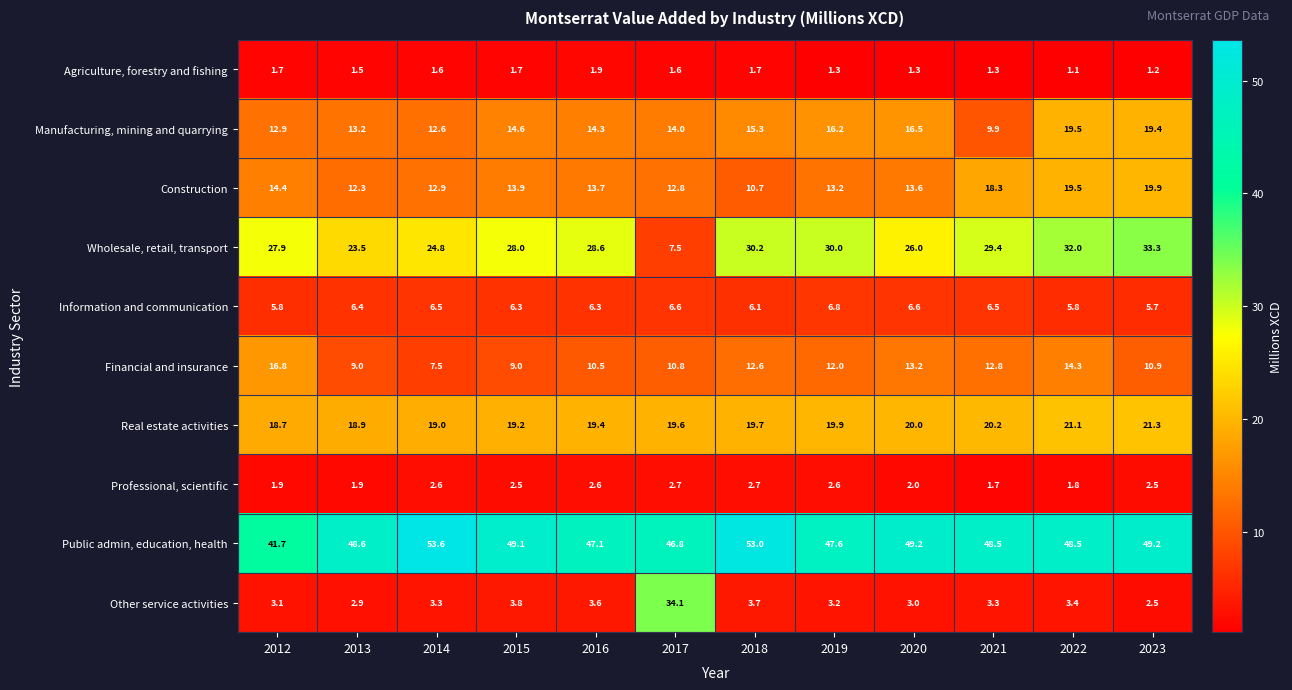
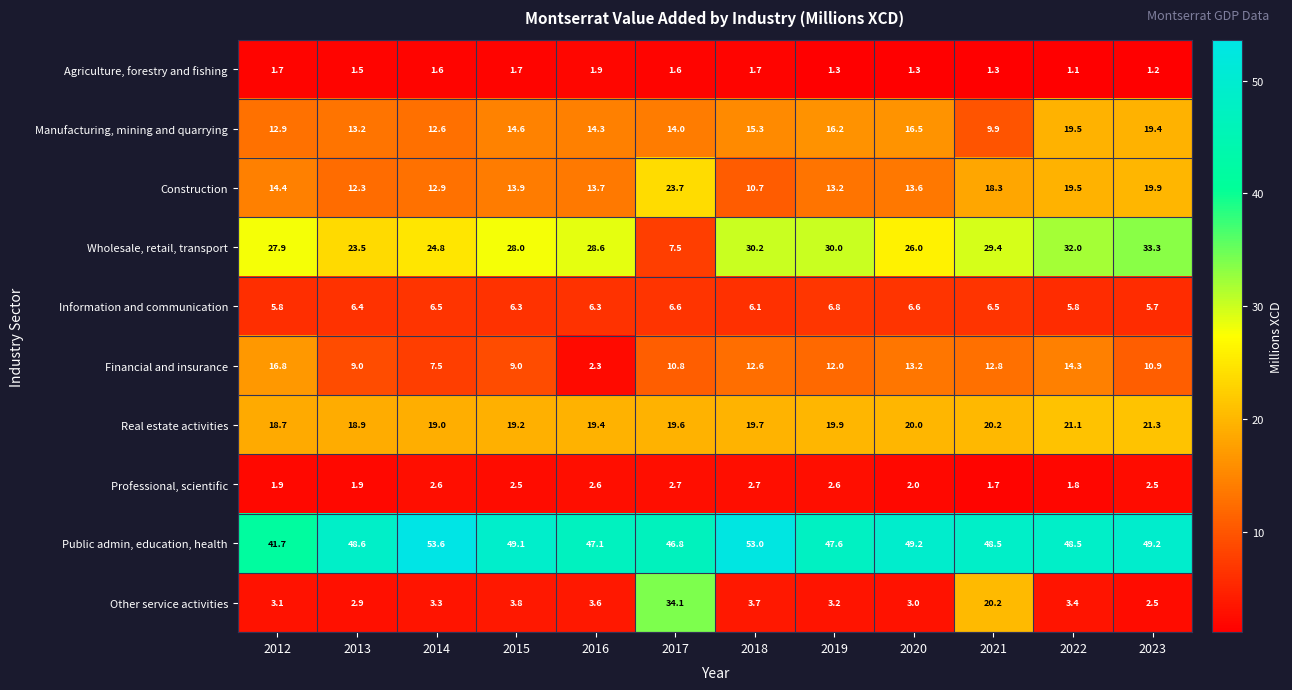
Construction, 2017: 12.8 -> 23.7
Financial and insurance, 2016: 10.5 -> 2.3
Other service activities, 2021: 3.3 -> 20.2
